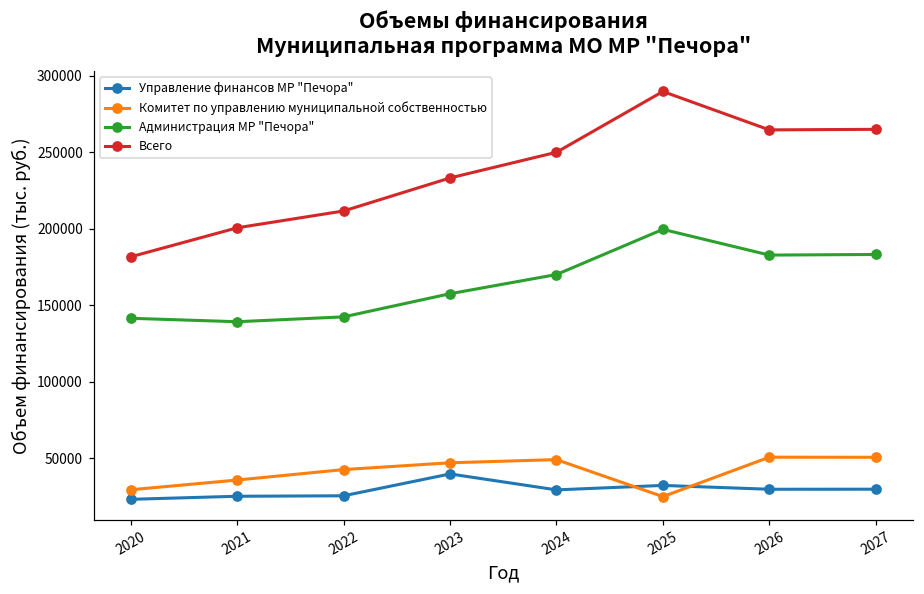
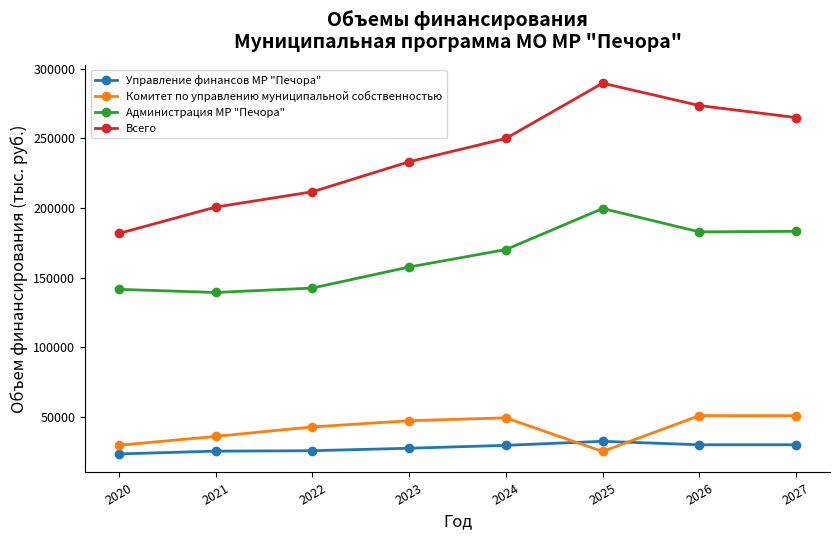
Управление финансов МР "Печора", 2023: 40000 -> 27000
Всего, 2026: 265000 -> 274000
